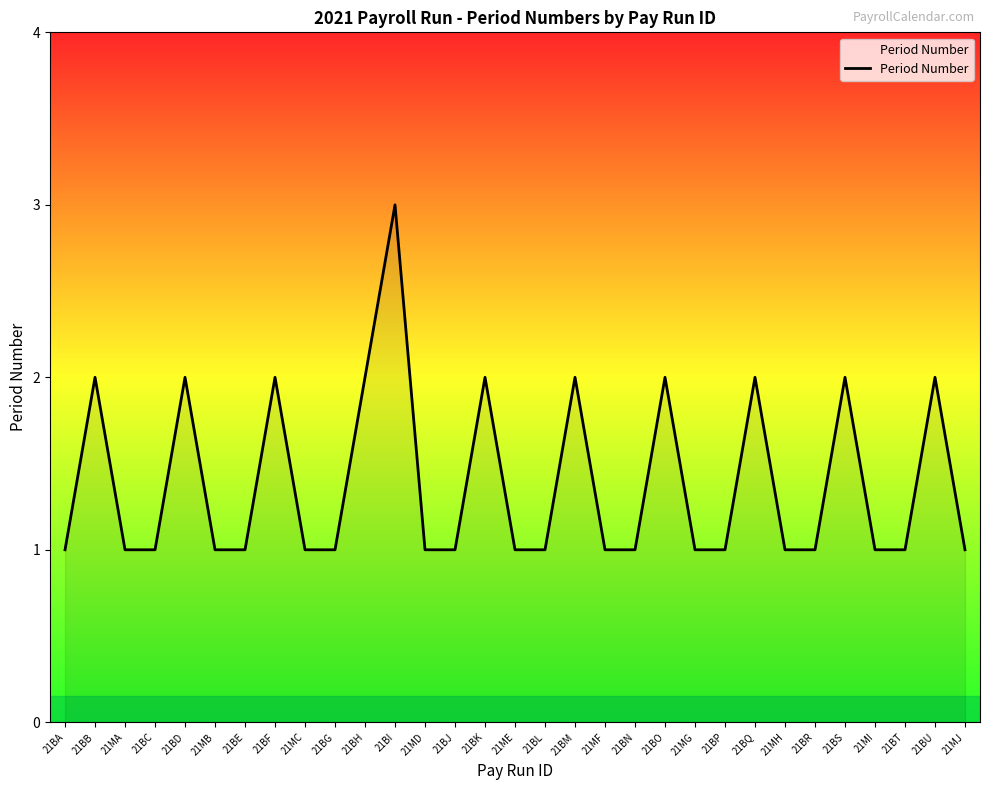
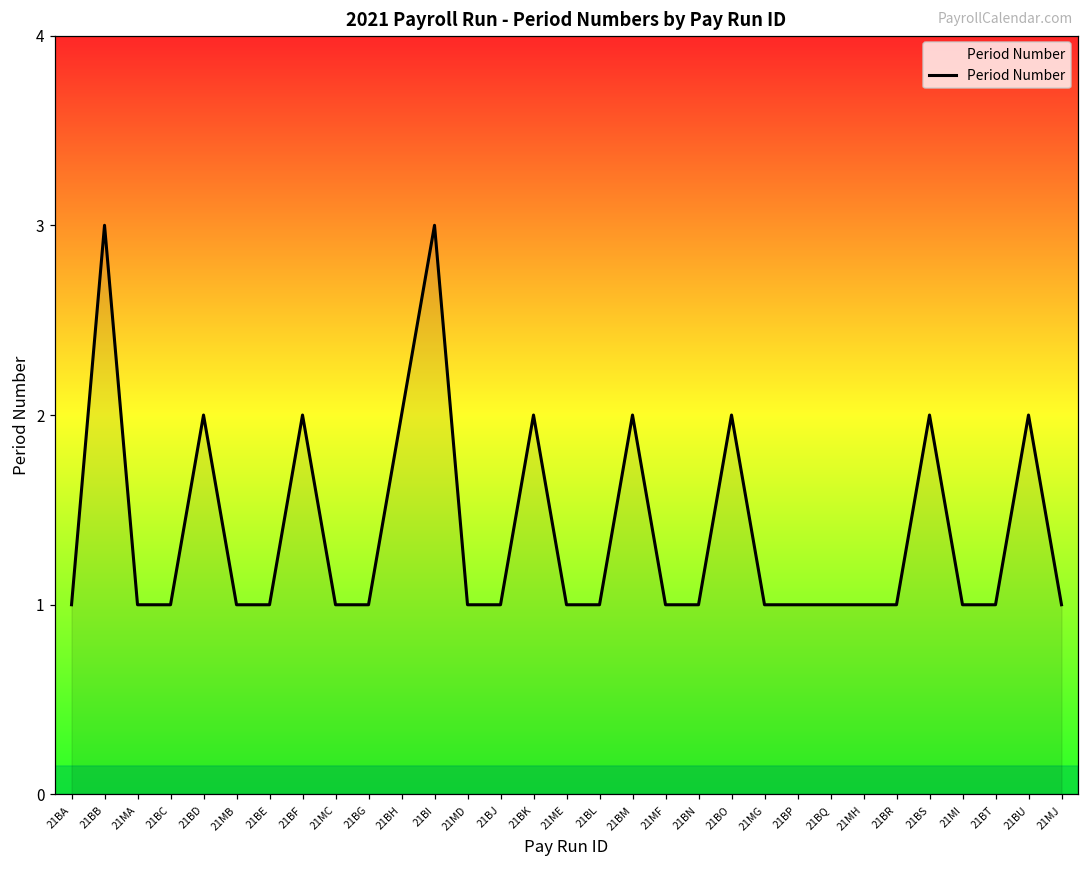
21BB: 2 -> 3
21BQ: 2 -> 1
